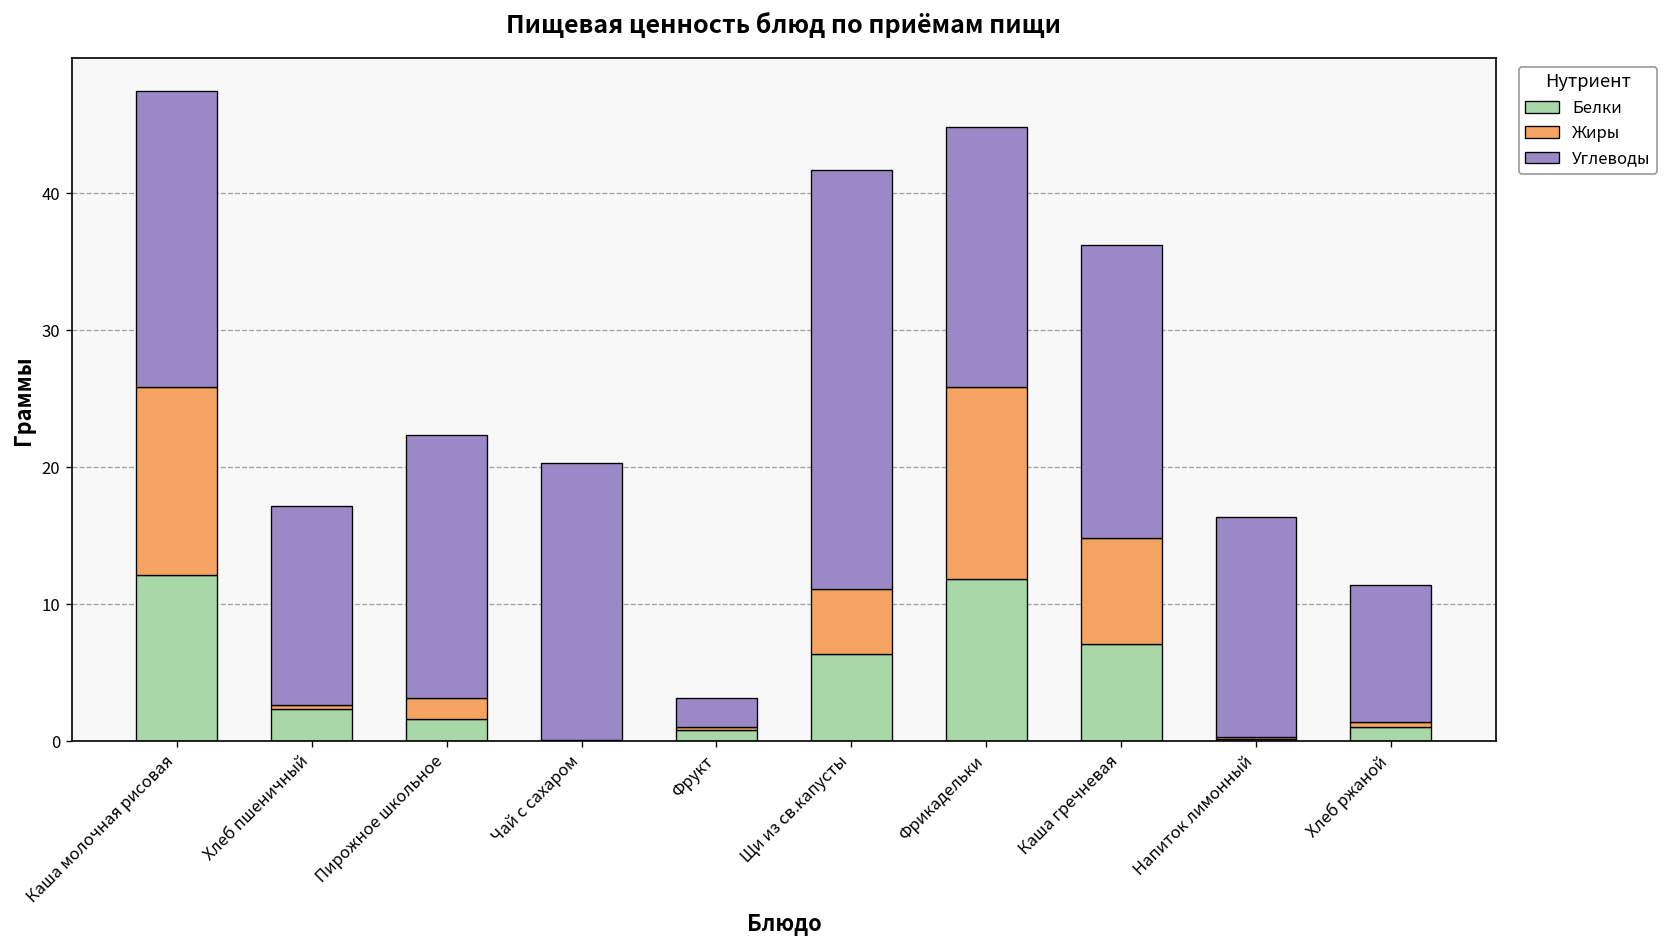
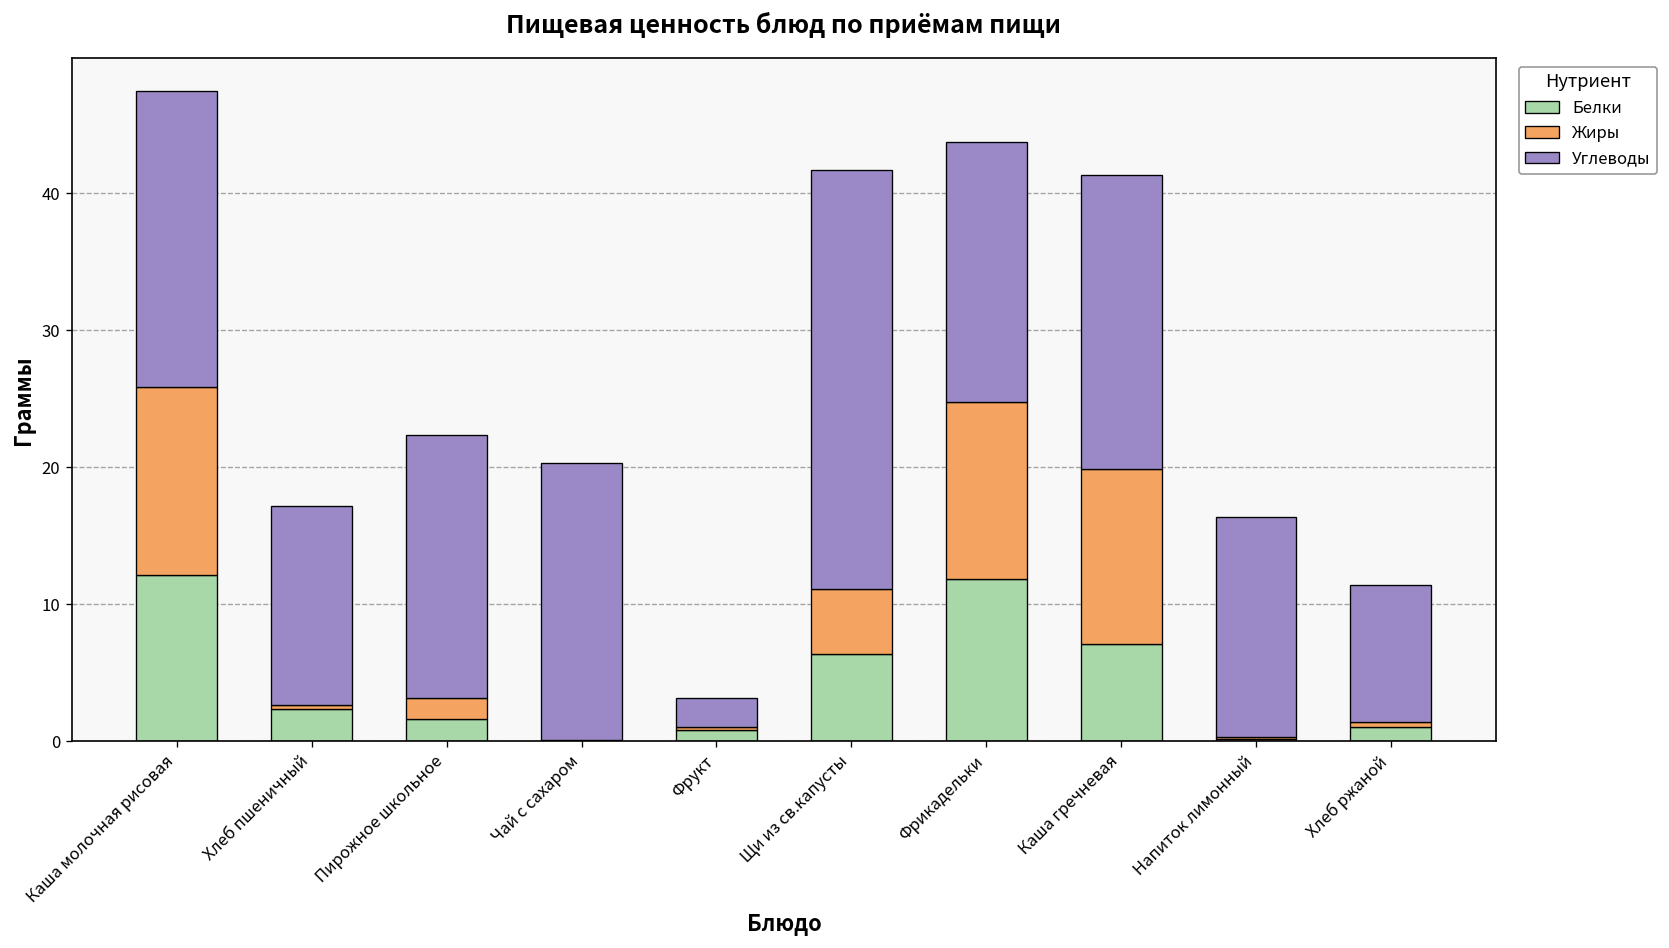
Жиры, Фрикадельки: 14.0 -> 12.9
Жиры, Каша гречневая: 7.7 -> 12.8
